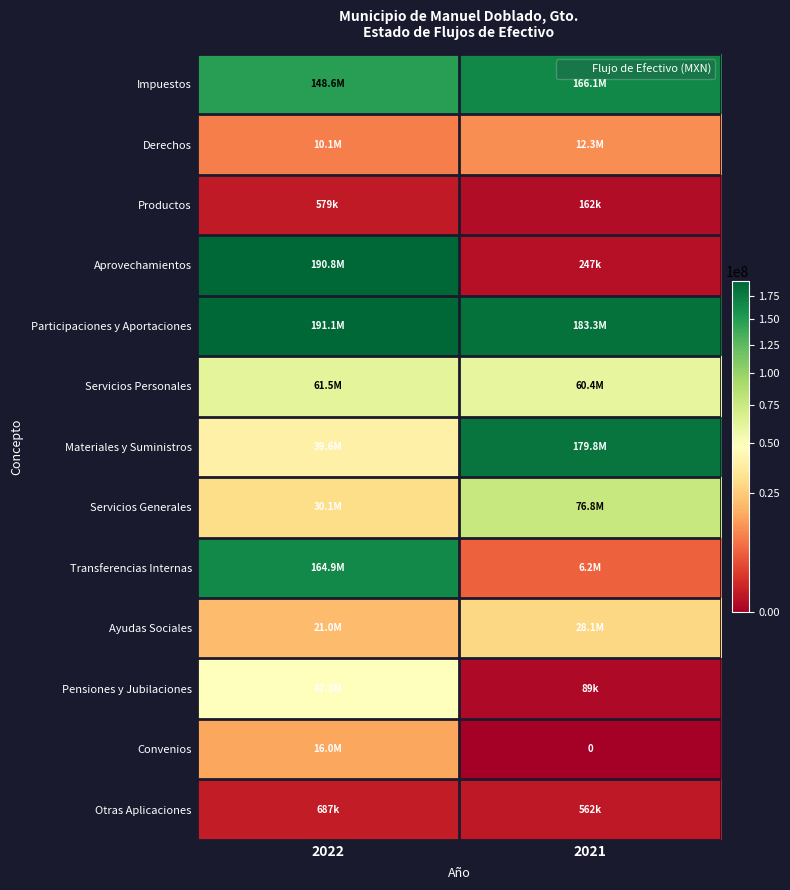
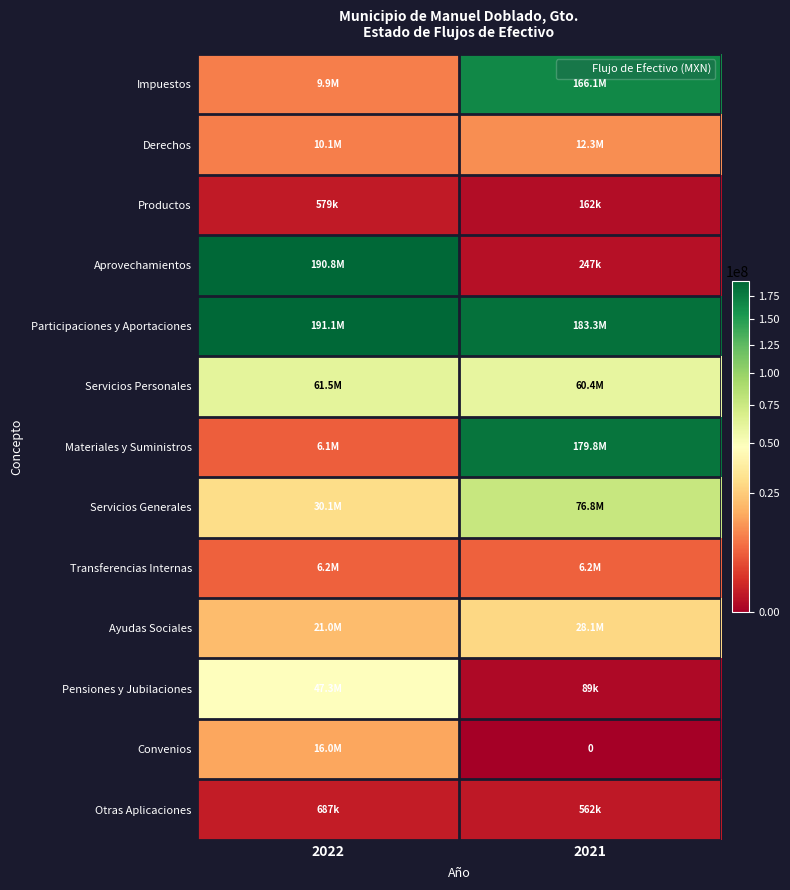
Impuestos, 2022: 148.6M -> 9.9M
Materiales y Suministros, 2022: 39.6M -> 6.1M
Transferencias Internas, 2022: 164.9M -> 6.2M
